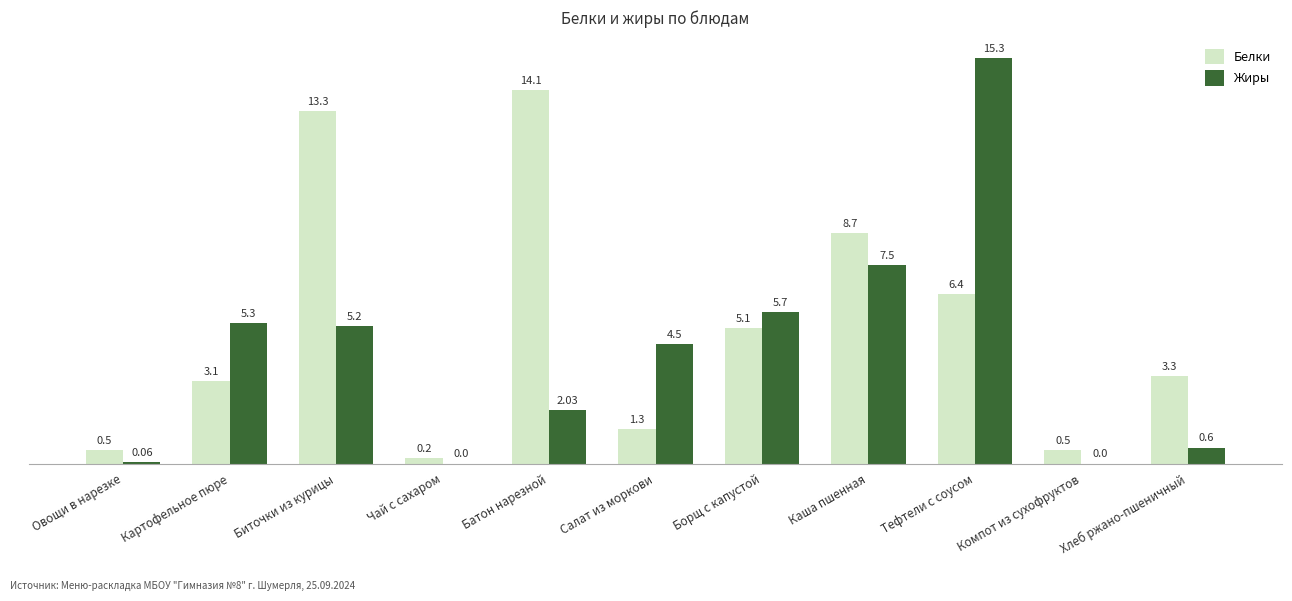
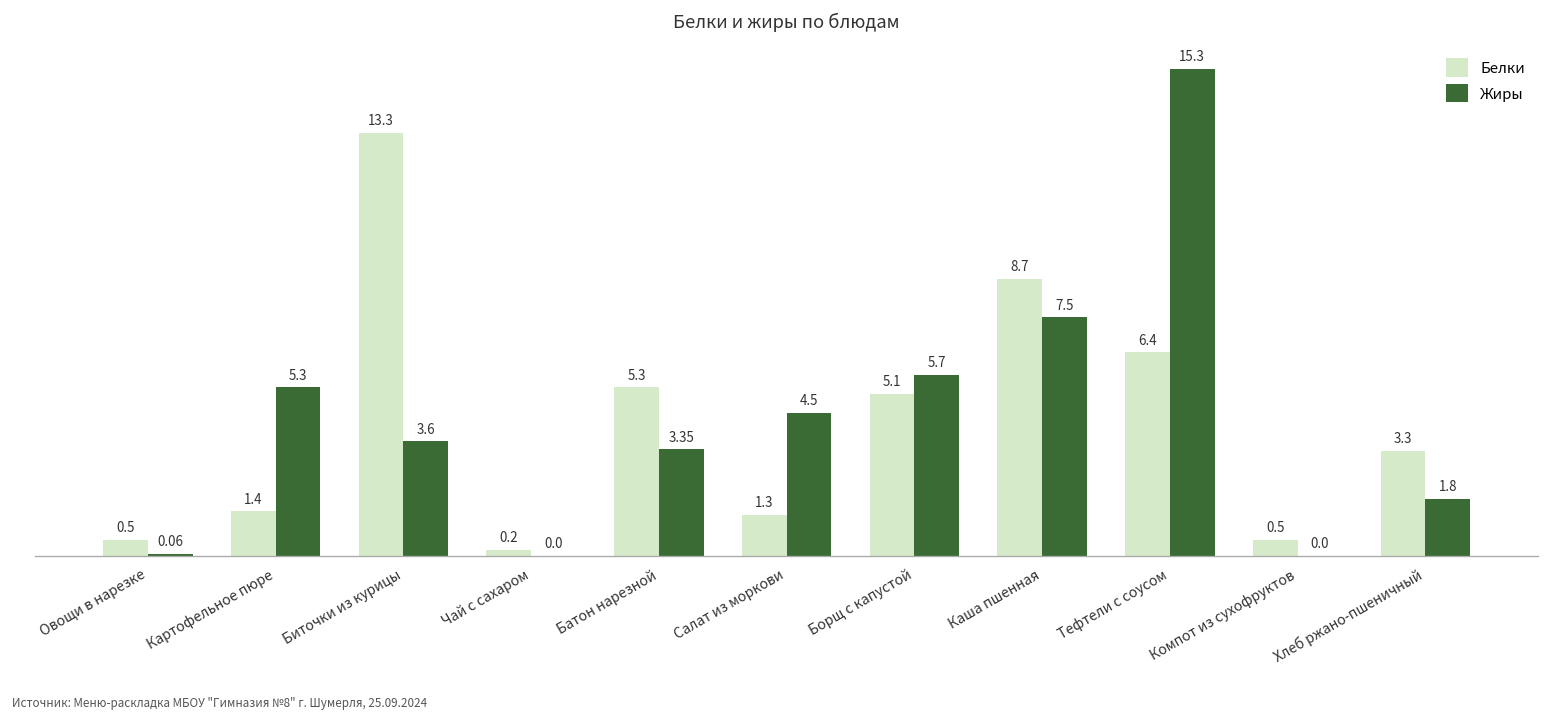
Белки, Картофельное пюре: 3.1 -> 1.4
Жиры, Биточки из курицы: 5.2 -> 3.6
Белки, Батон нарезной: 14.1 -> 5.3
Жиры, Батон нарезной: 2.03 -> 3.35
Жиры, Хлеб ржано-пшеничный: 0.6 -> 1.8
